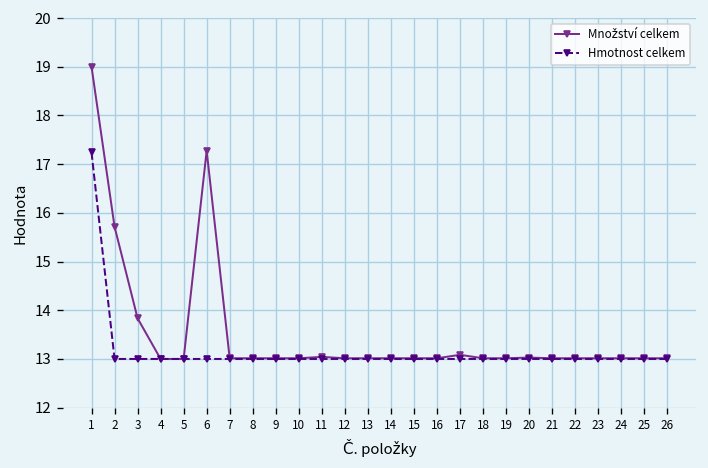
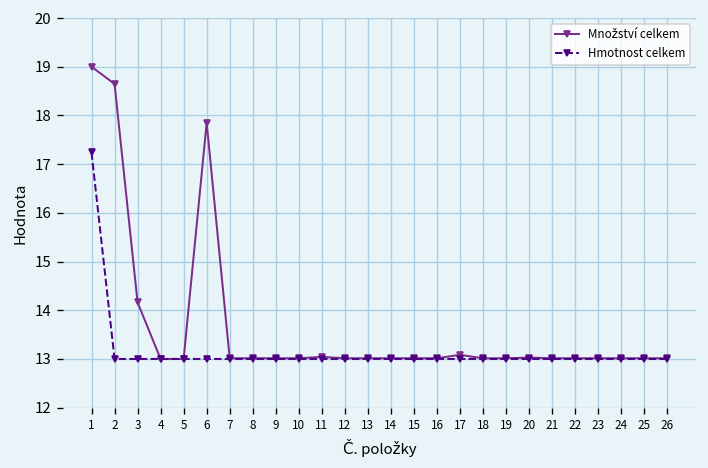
Množství celkem, 2: 15.7 -> 18.6
Množství celkem, 3: 13.8 -> 14.2
Množství celkem, 6: 17.3 -> 17.9
